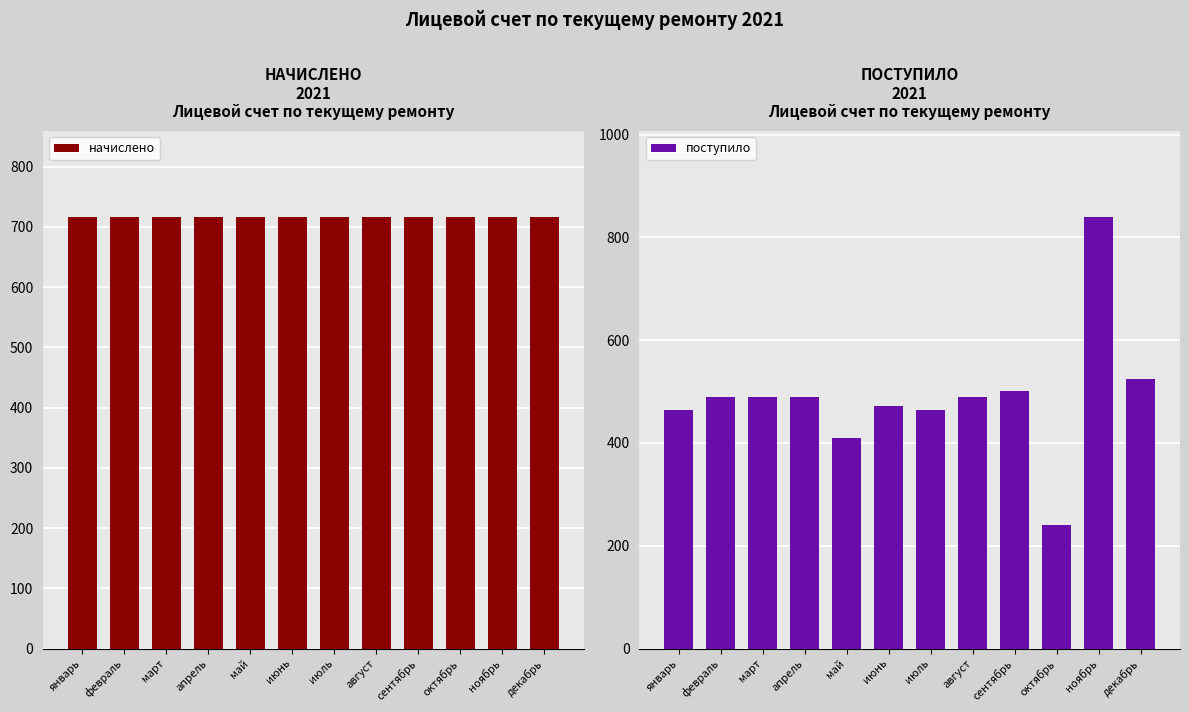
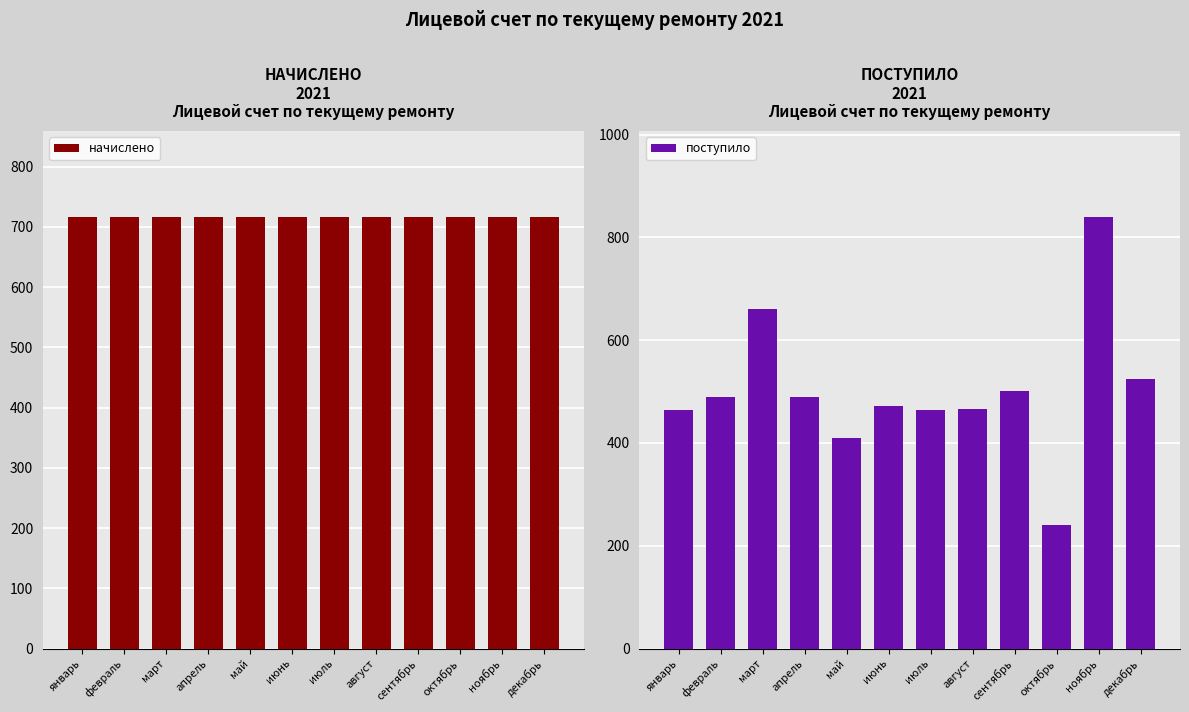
ПОСТУПИЛО 2021 Лицевой счет по текущему ремонту, март: 490 -> 660
ПОСТУПИЛО 2021 Лицевой счет по текущему ремонту, август: 490 -> 470
